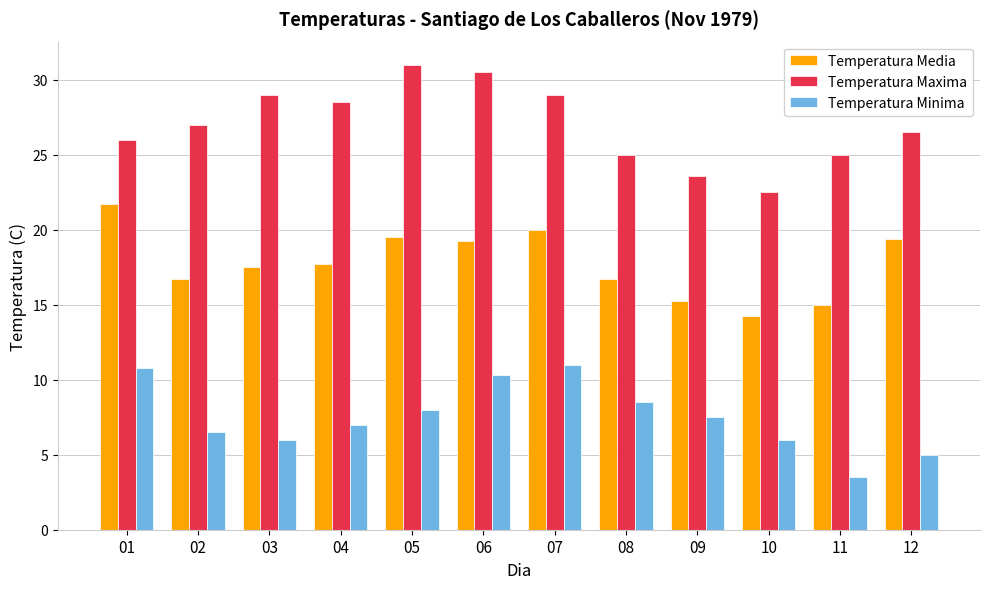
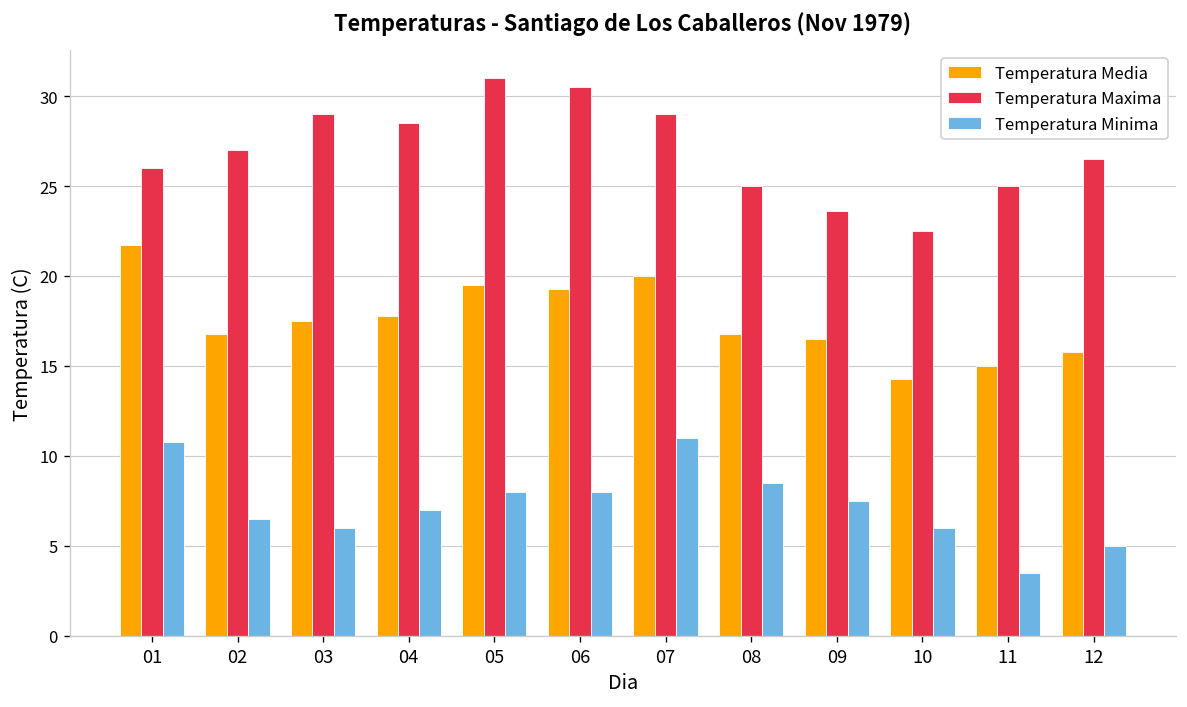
Temperatura Minima, 06: 10.3 -> 8.0
Temperatura Media, 09: 15.3 -> 16.5
Temperatura Media, 12: 19.4 -> 15.8
